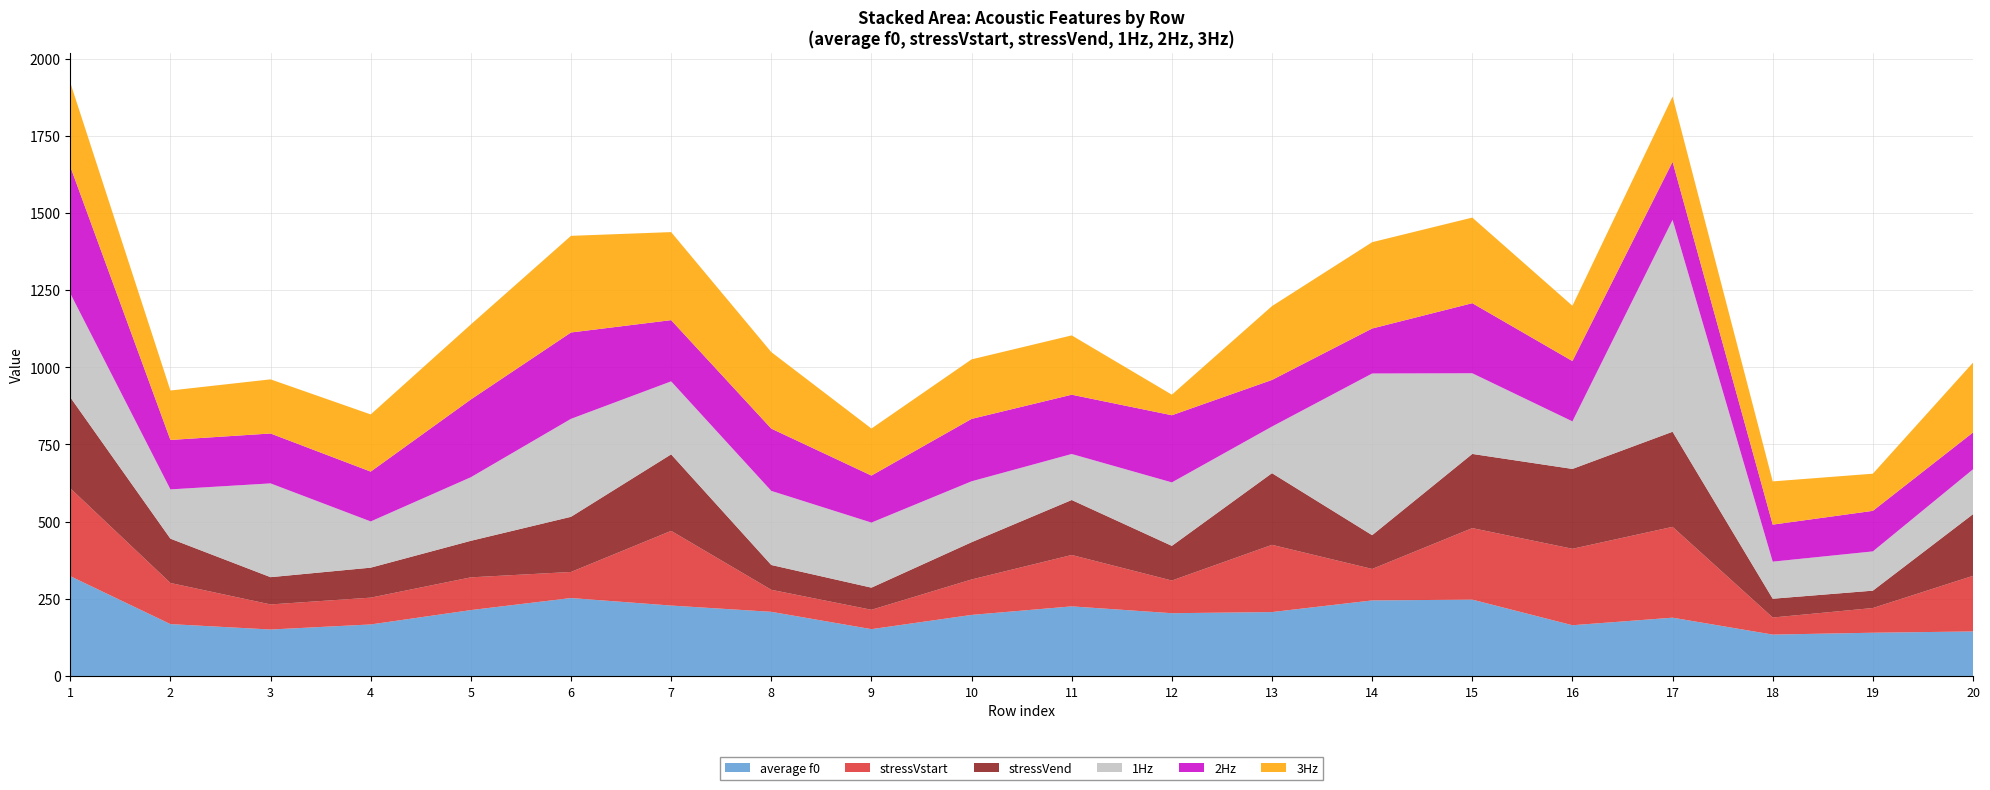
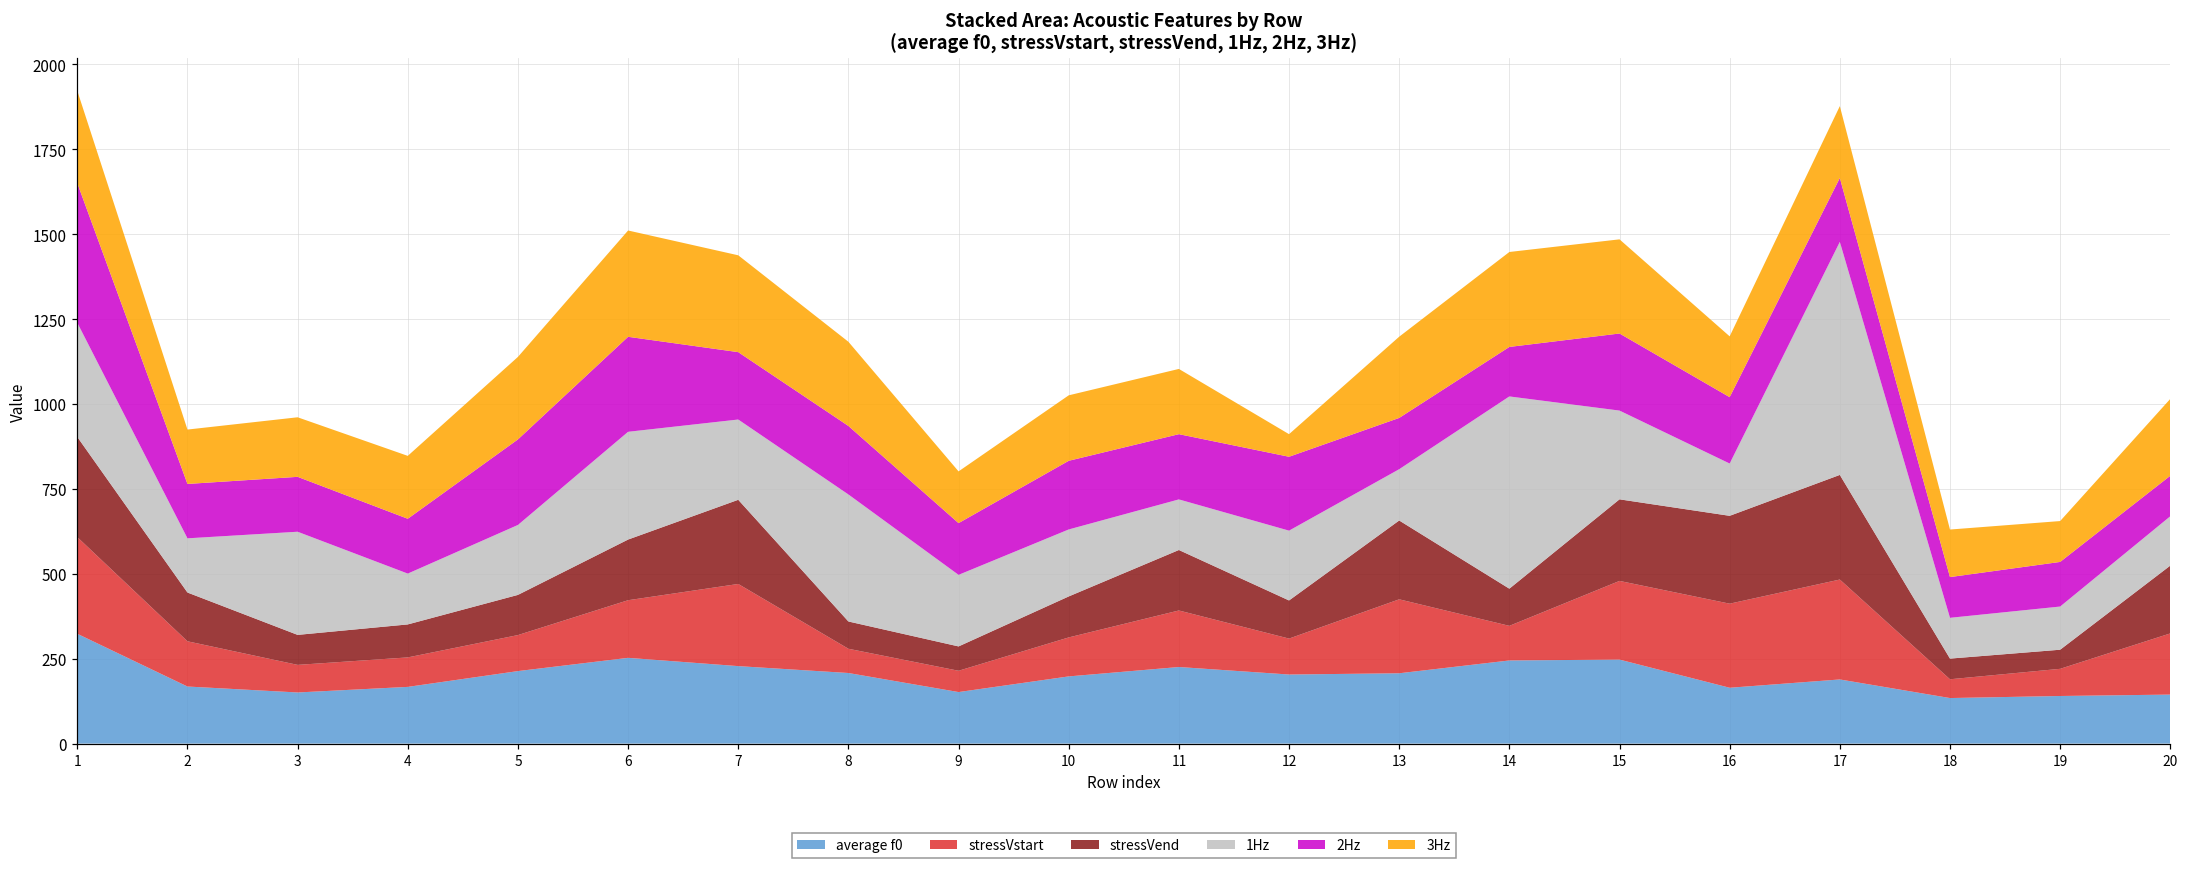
stressVstart, 6: 80 -> 170
1Hz, 8: 240 -> 370
1Hz, 14: 520 -> 570
